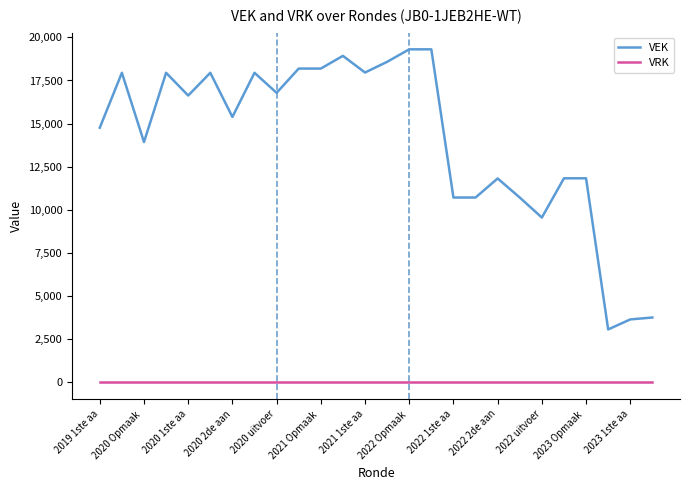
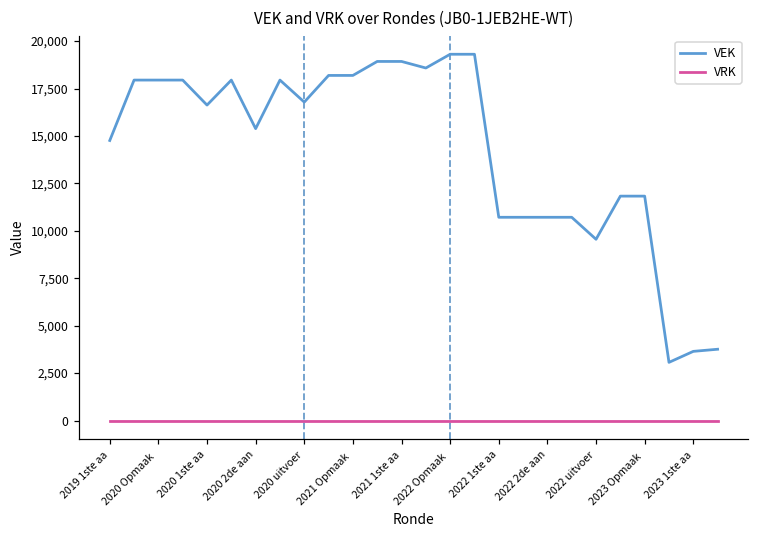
VEK, 2020 Opmaak: 13,900 -> 17,900
VEK, 2021 1ste aa: 18,000 -> 18,900
VEK, 2022 2de aan: 11,800 -> 10,700
